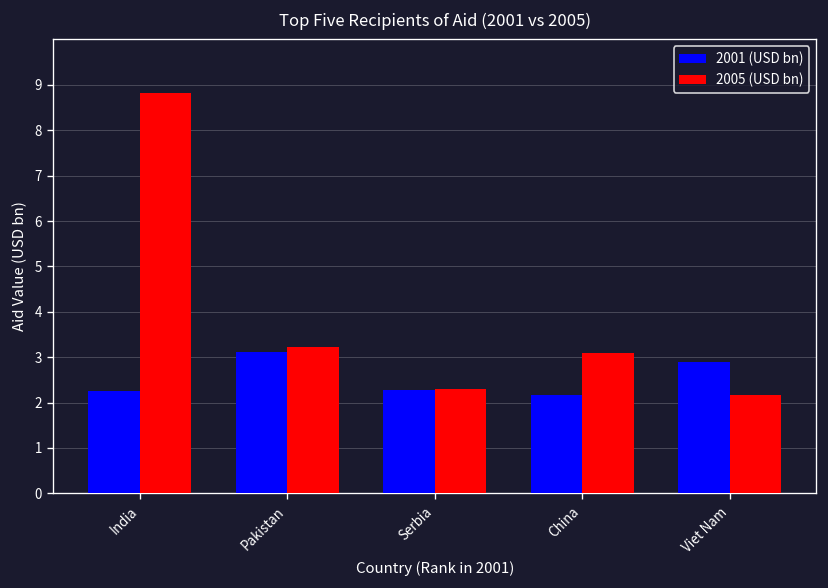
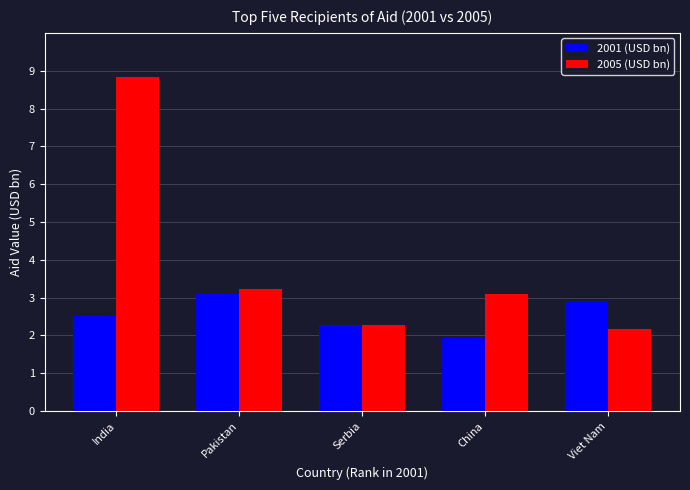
2001 (USD bn), India: 2.3 -> 2.5
2001 (USD bn), China: 2.2 -> 1.9
